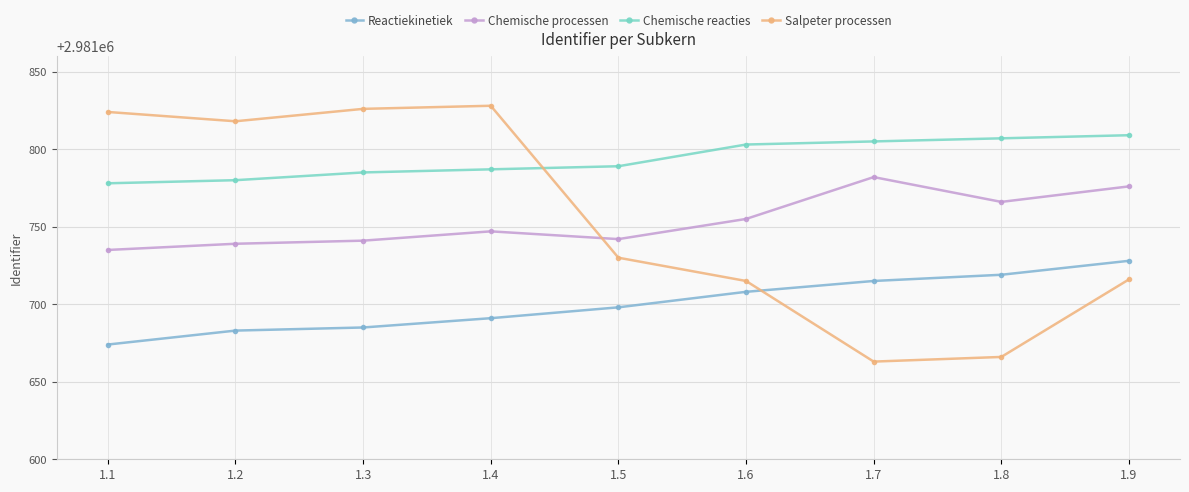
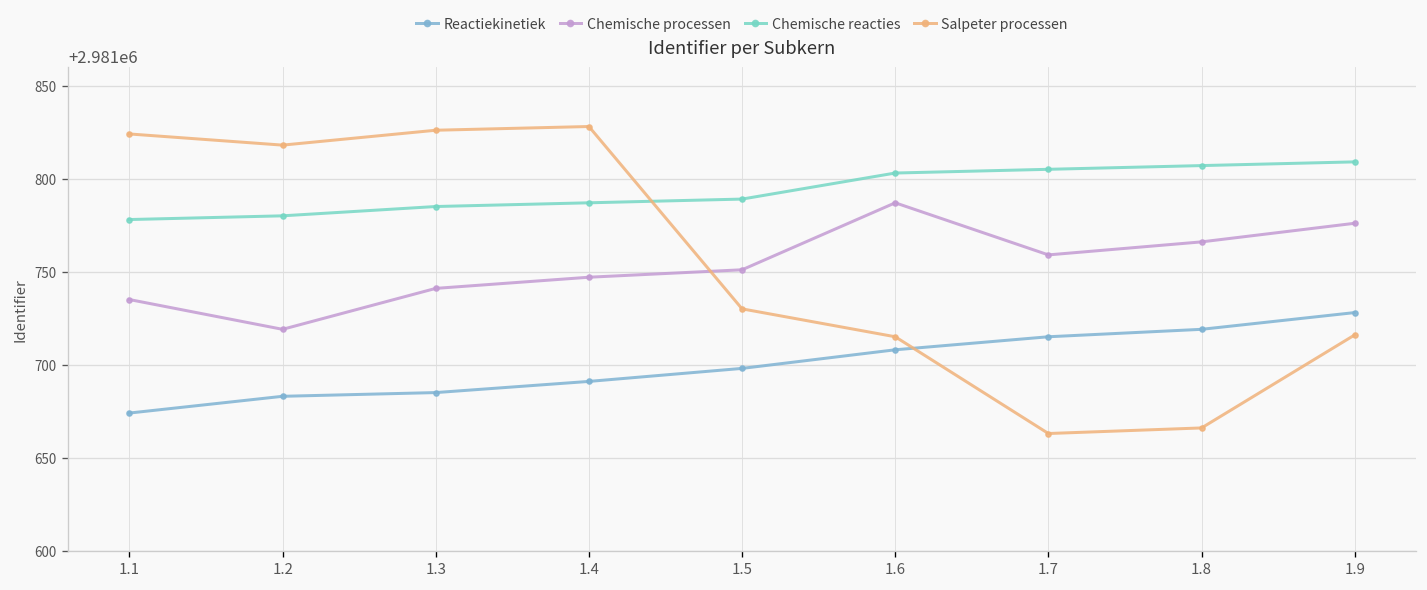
Chemische processen, 1.2: 2981739 -> 2981719
Chemische processen, 1.5: 2981742 -> 2981751
Chemische processen, 1.6: 2981755 -> 2981787
Chemische processen, 1.7: 2981782 -> 2981759
